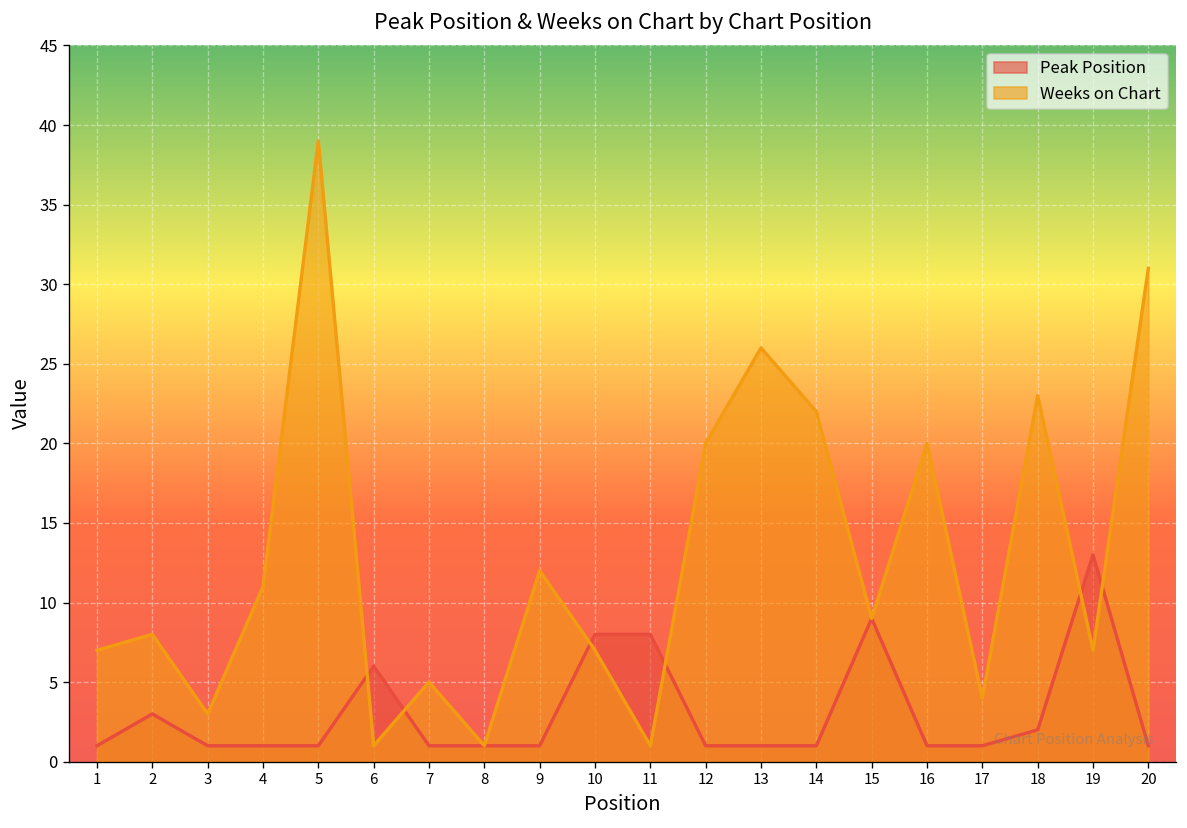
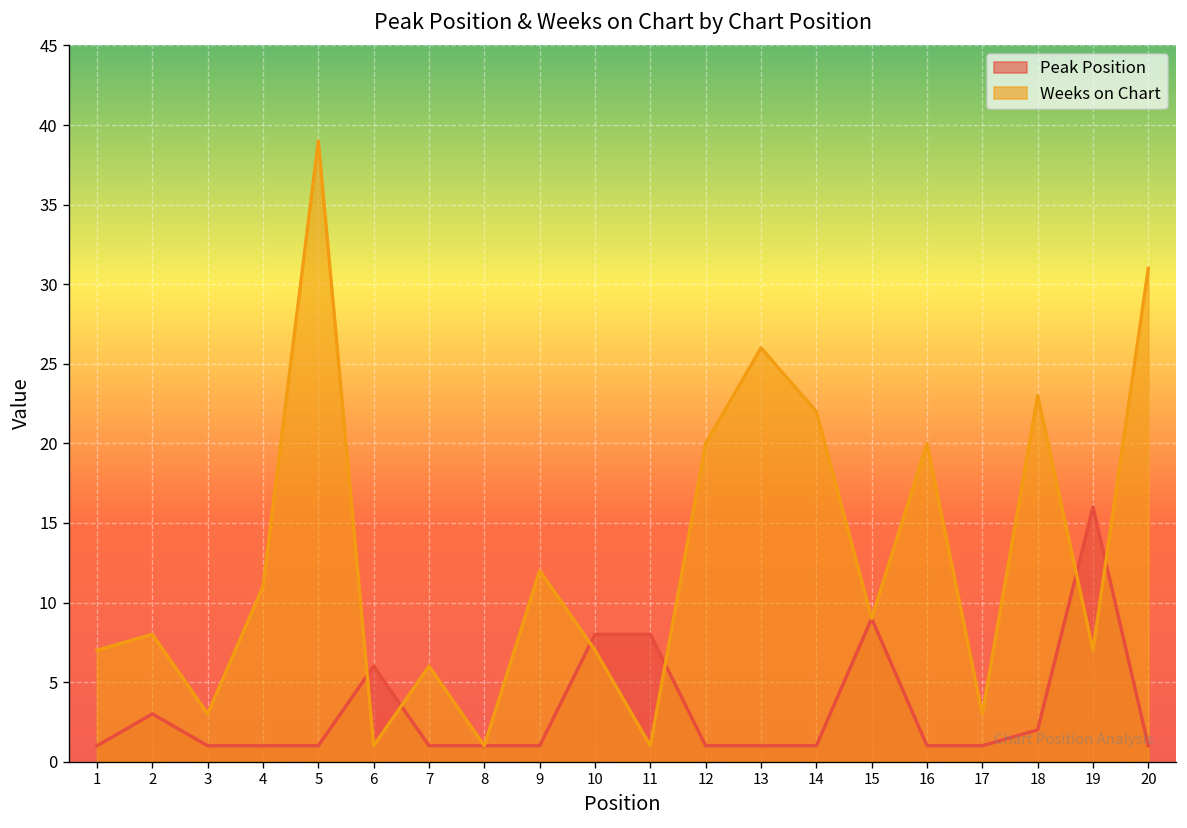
Weeks on Chart, 7: 5 -> 6
Weeks on Chart, 17: 4 -> 3
Peak Position, 19: 13 -> 16
